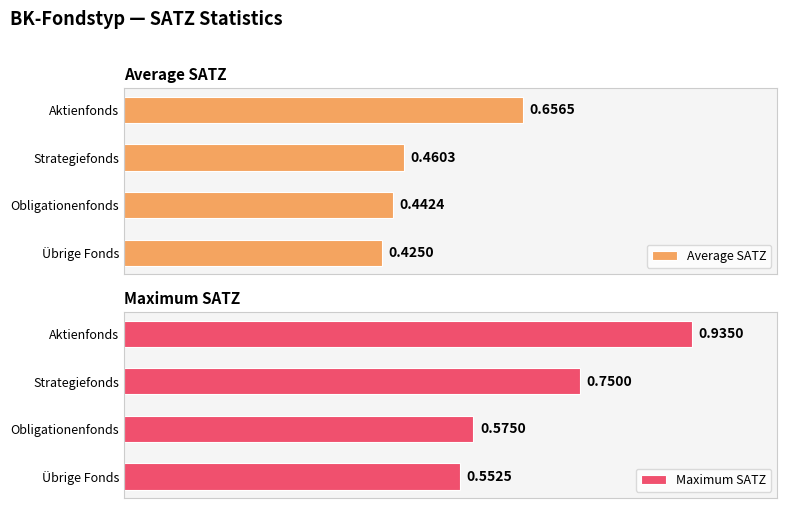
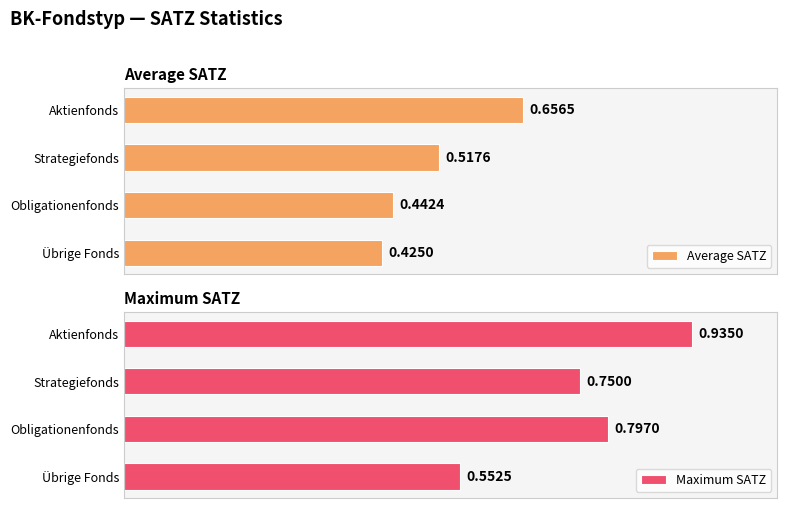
Average SATZ, Strategiefonds: 0.4603 -> 0.5176
Maximum SATZ, Obligationenfonds: 0.5750 -> 0.7970
